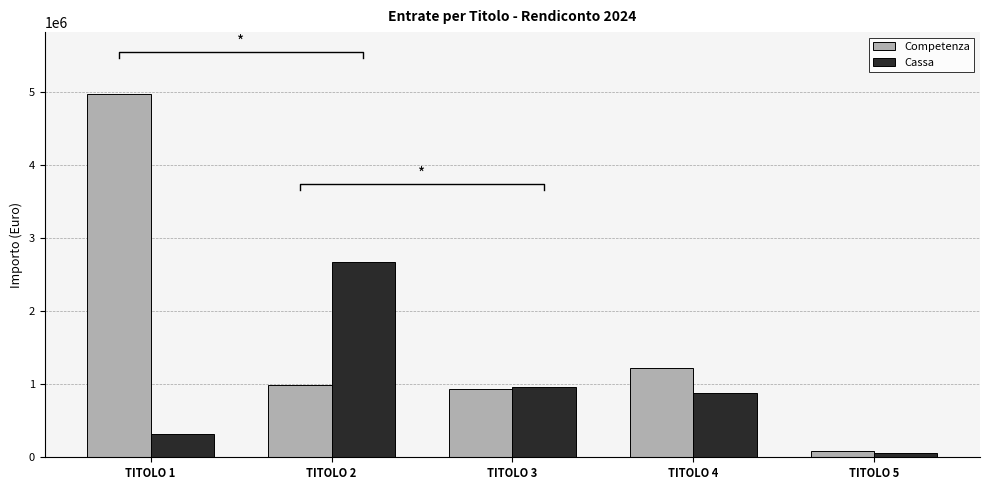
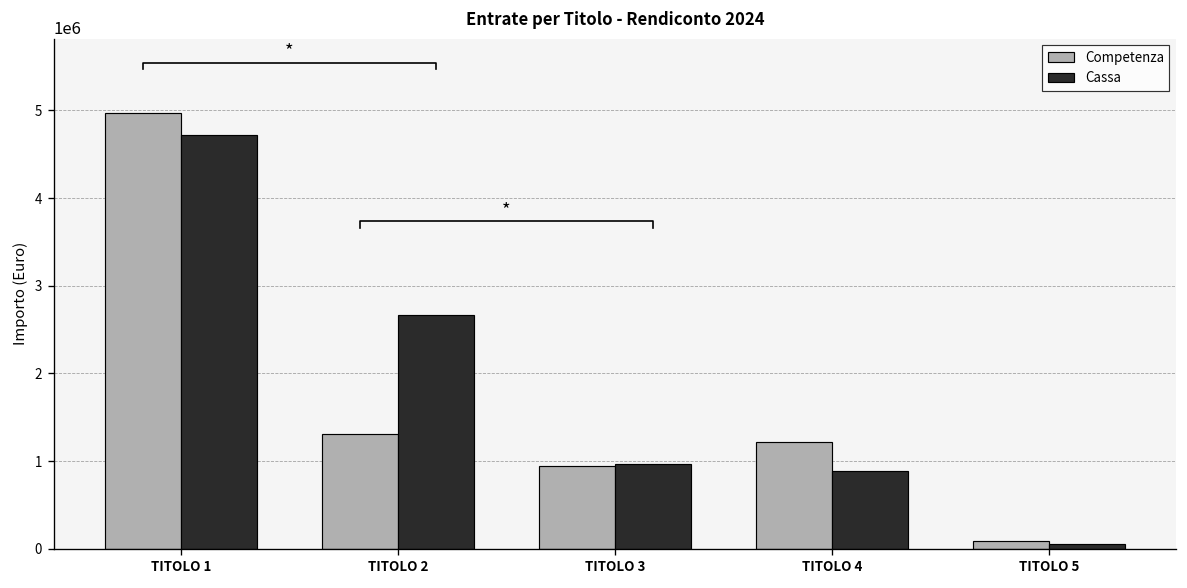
Cassa, TITOLO 1: 300000 -> 4700000
Competenza, TITOLO 2: 1000000 -> 1300000
